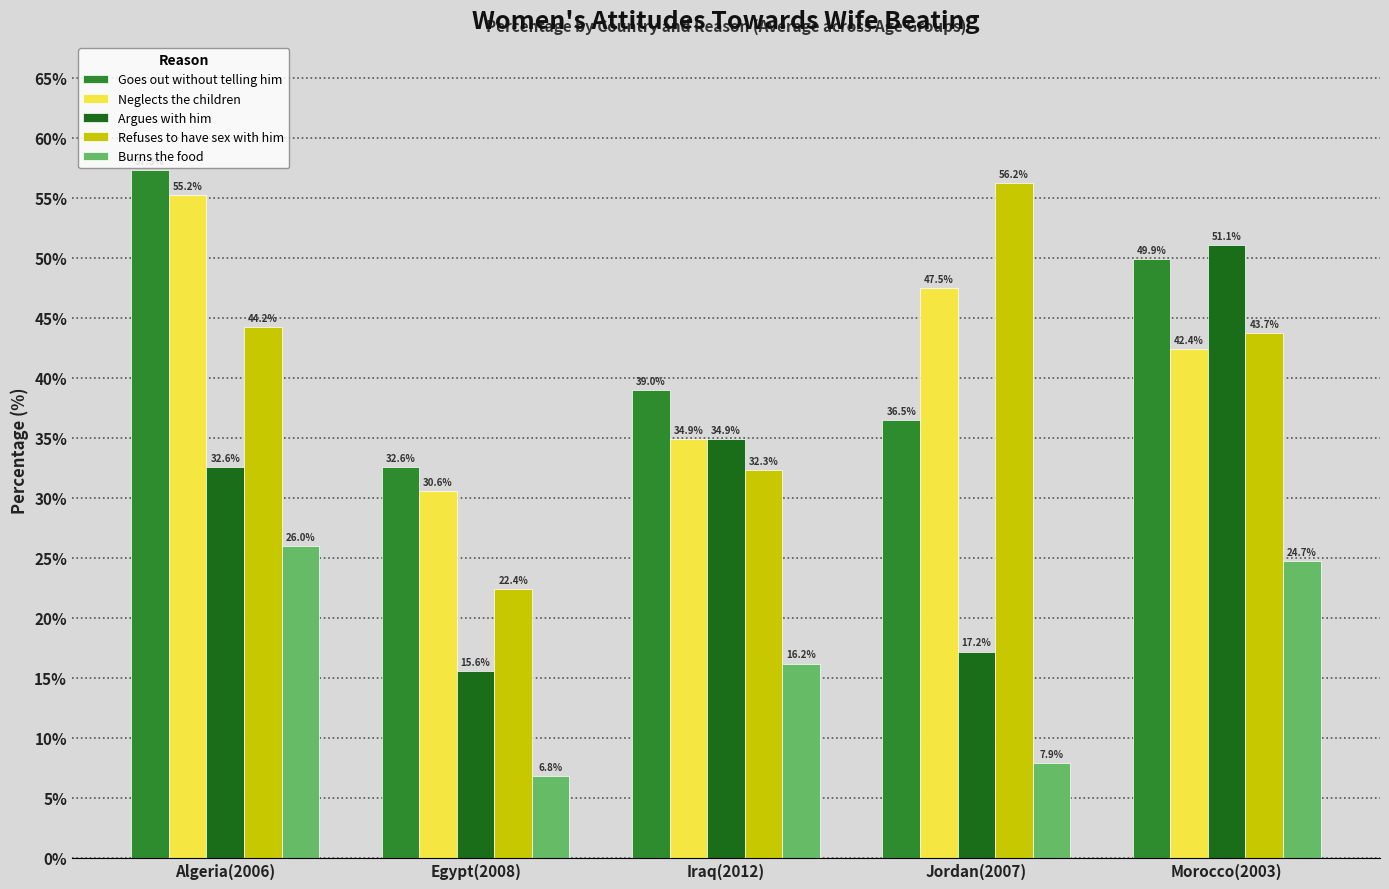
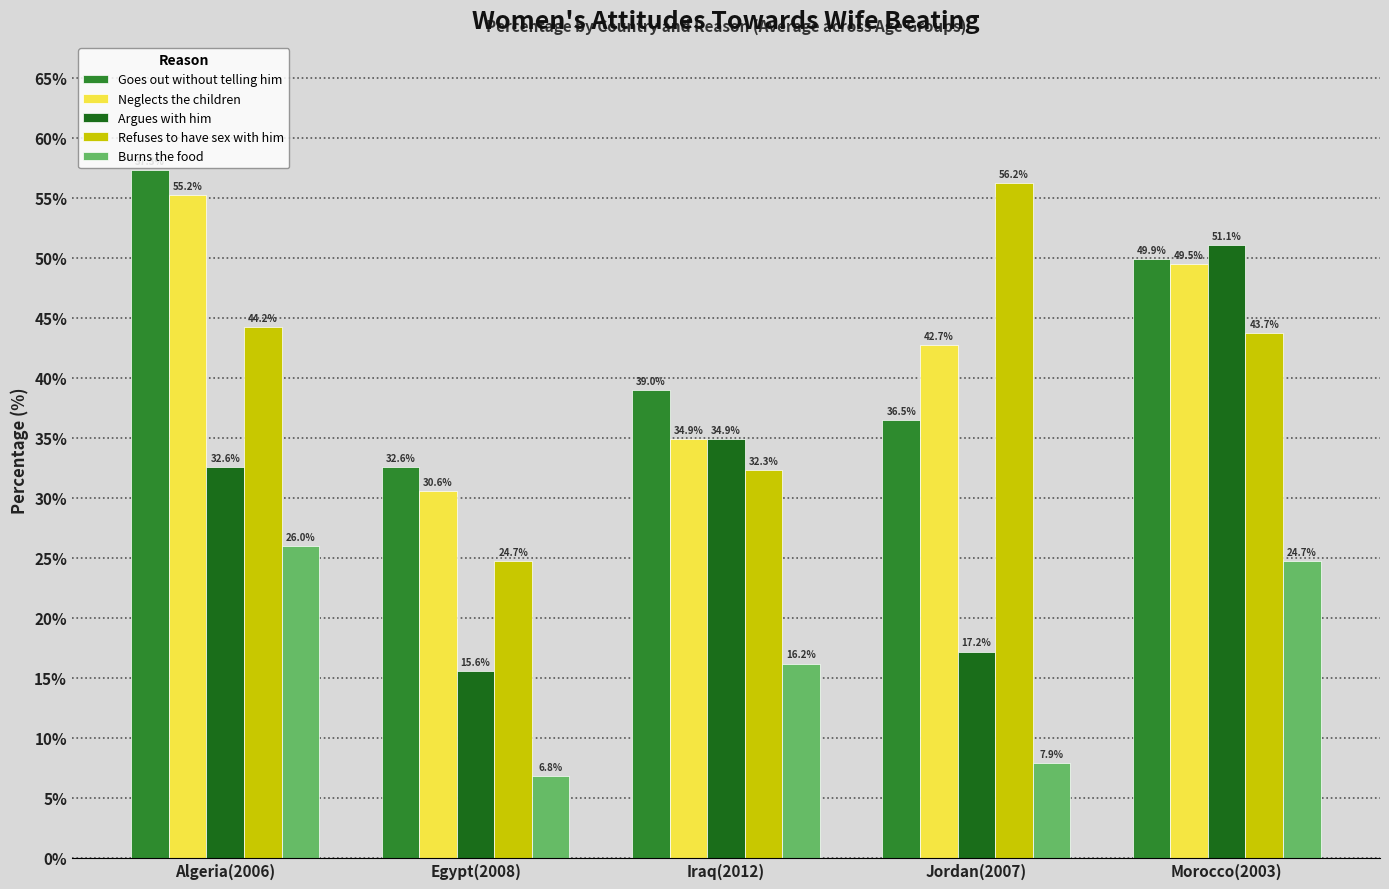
Refuses to have sex with him, Egypt(2008): 22.4% -> 24.7%
Neglects the children, Jordan(2007): 47.5% -> 42.7%
Neglects the children, Morocco(2003): 42.4% -> 49.5%
